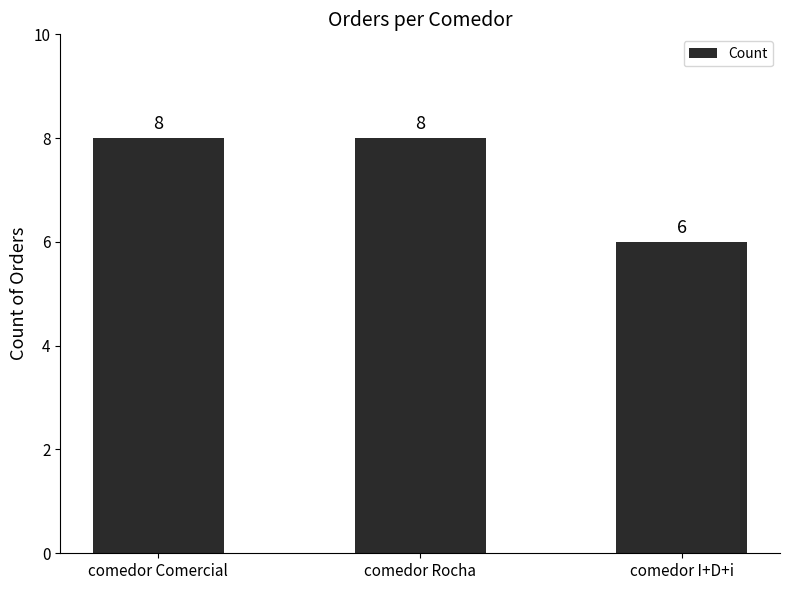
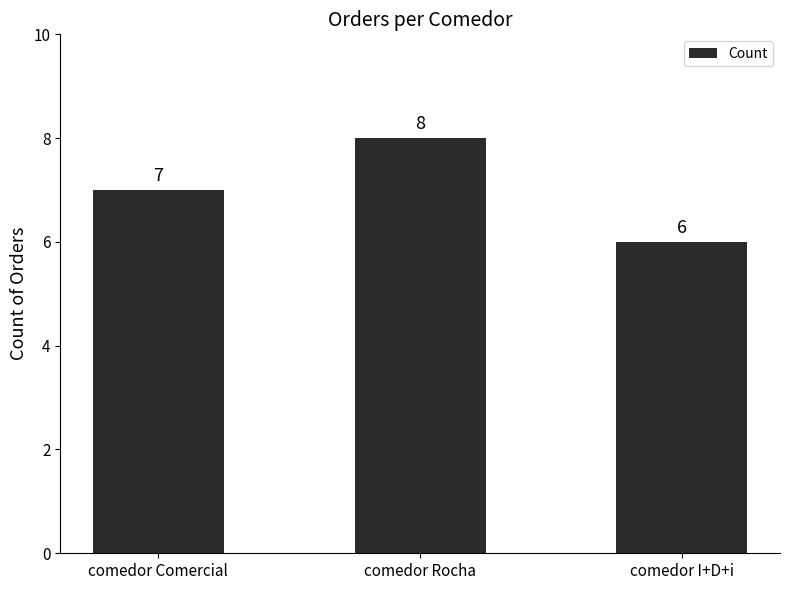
comedor Comercial: 8 -> 7
